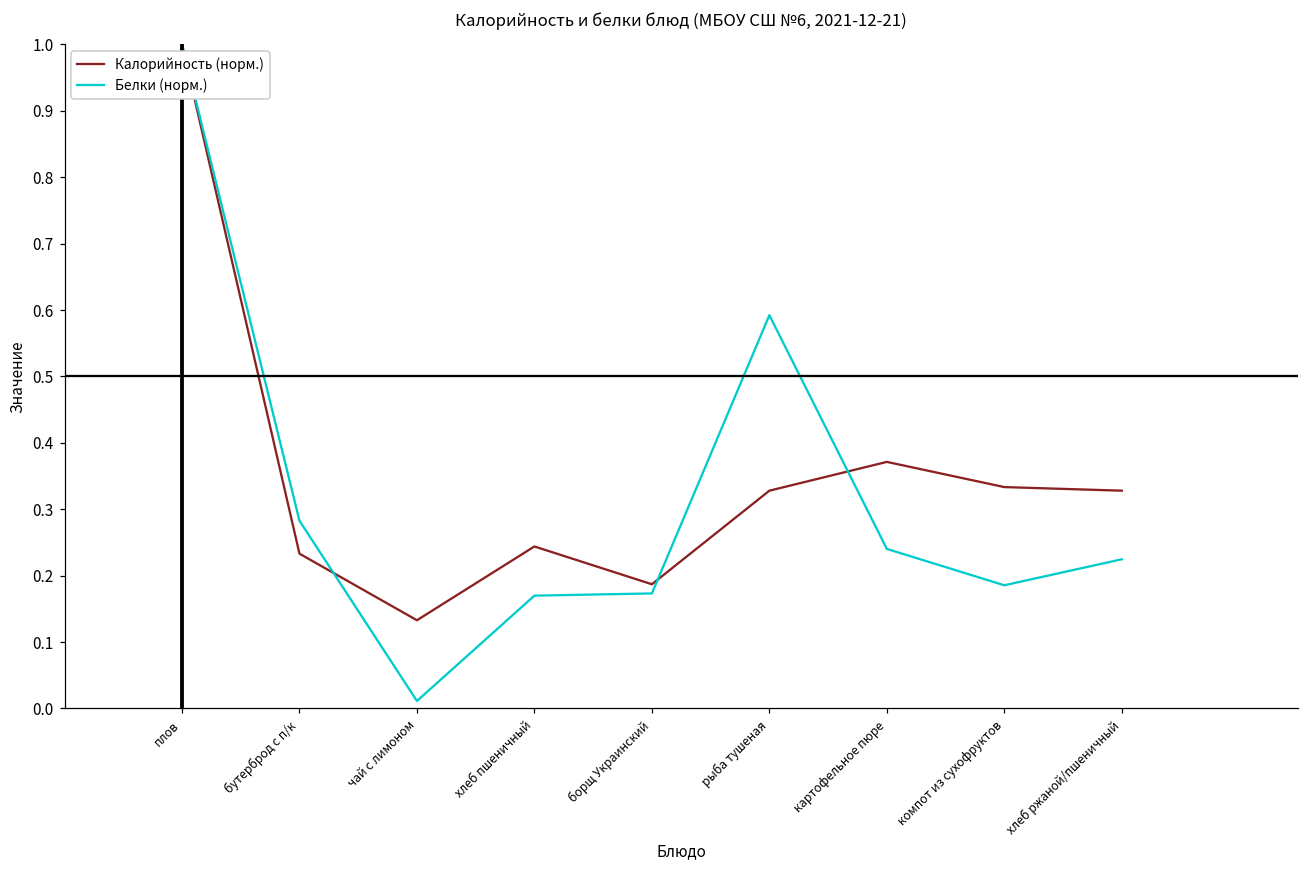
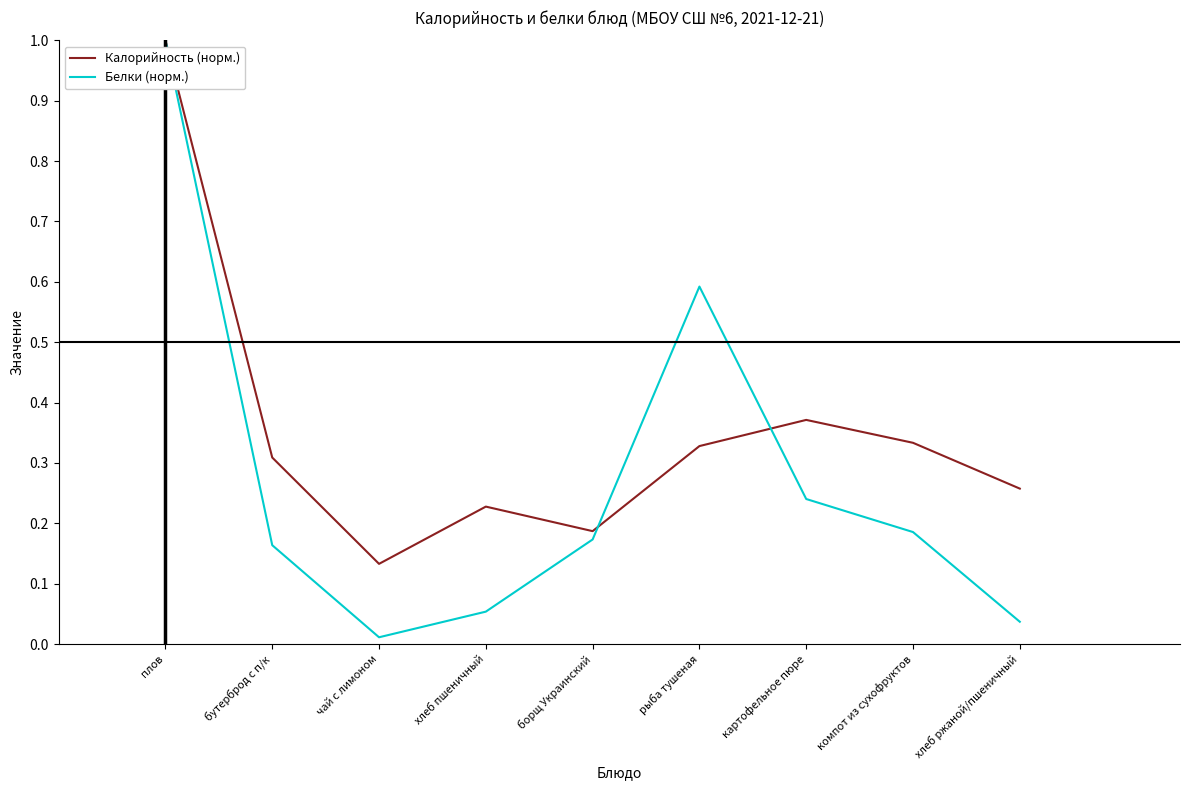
Калорийность (норм.), бутерброд с п/к: 0.23 -> 0.31
Белки (норм.), бутерброд с п/к: 0.28 -> 0.16
Калорийность (норм.), хлеб пшеничный: 0.24 -> 0.23
Белки (норм.), хлеб пшеничный: 0.17 -> 0.05
Калорийность (норм.), хлеб ржаной/пшеничный: 0.33 -> 0.26
Белки (норм.), хлеб ржаной/пшеничный: 0.22 -> 0.04
